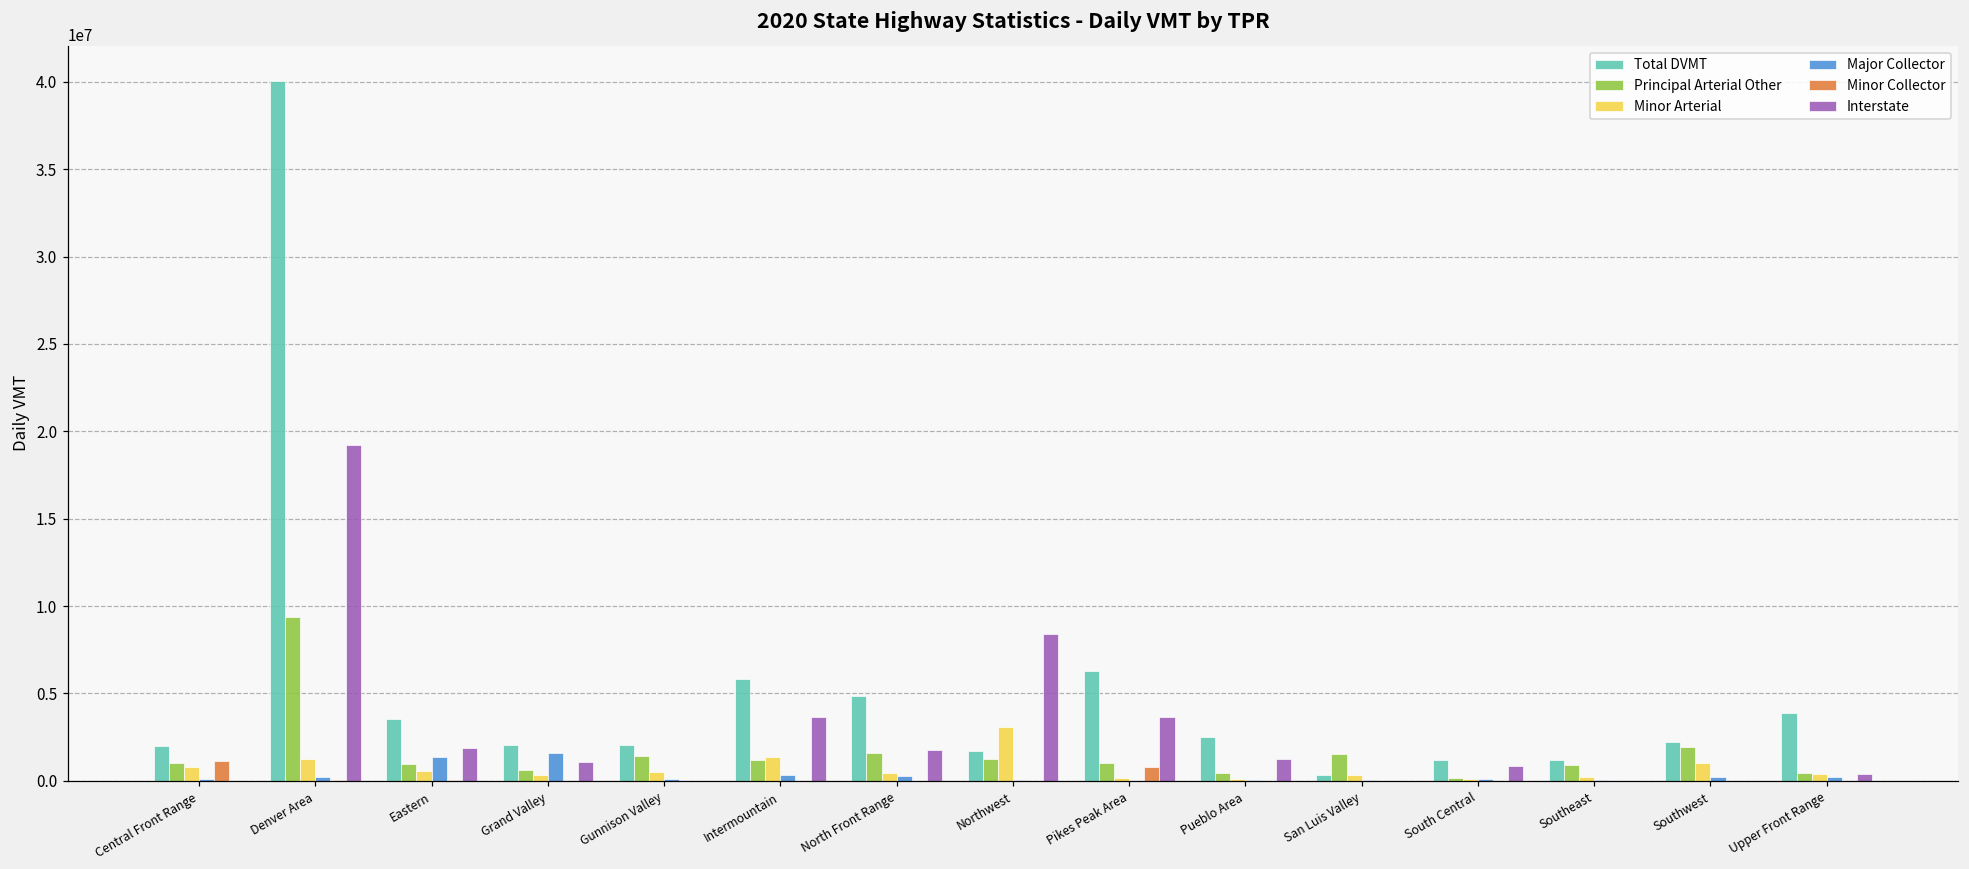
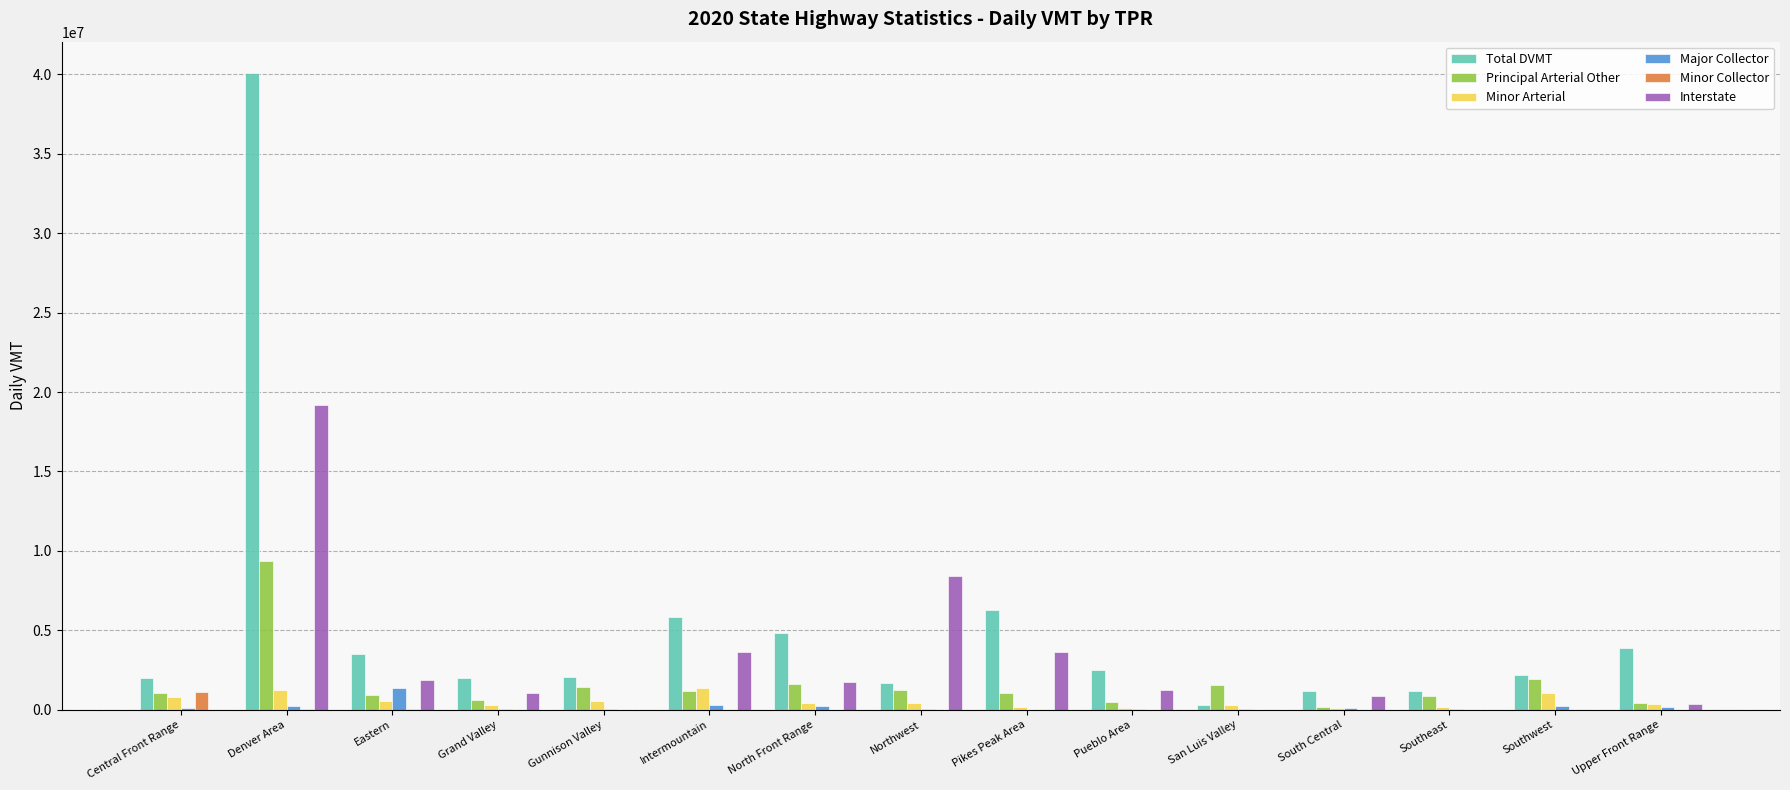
Major Collector, Grand Valley: 1600000 -> 0
Minor Arterial, Northwest: 3100000 -> 400000
Minor Collector, Pikes Peak Area: 800000 -> 0
